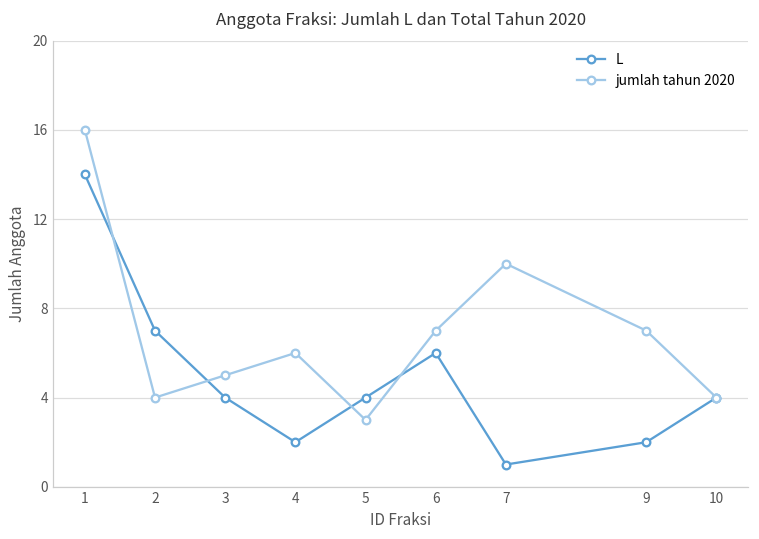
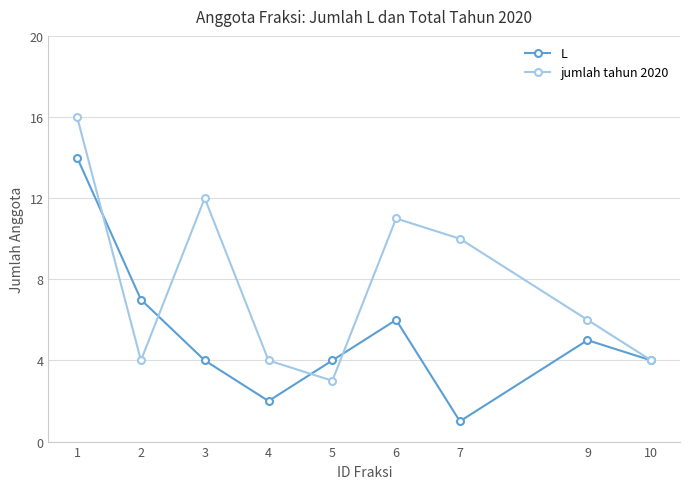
jumlah tahun 2020, 3: 5 -> 12
jumlah tahun 2020, 4: 6 -> 4
jumlah tahun 2020, 6: 7 -> 11
L, 9: 2 -> 5
jumlah tahun 2020, 9: 7 -> 6
